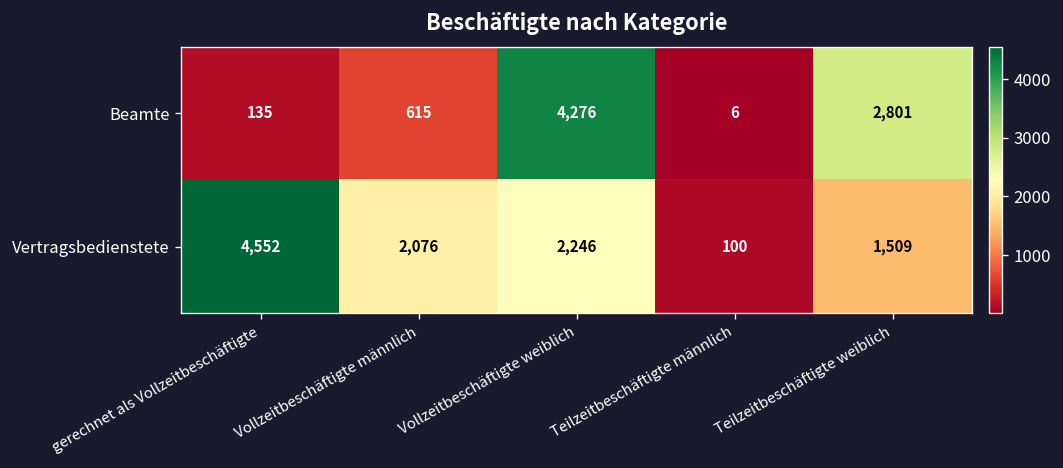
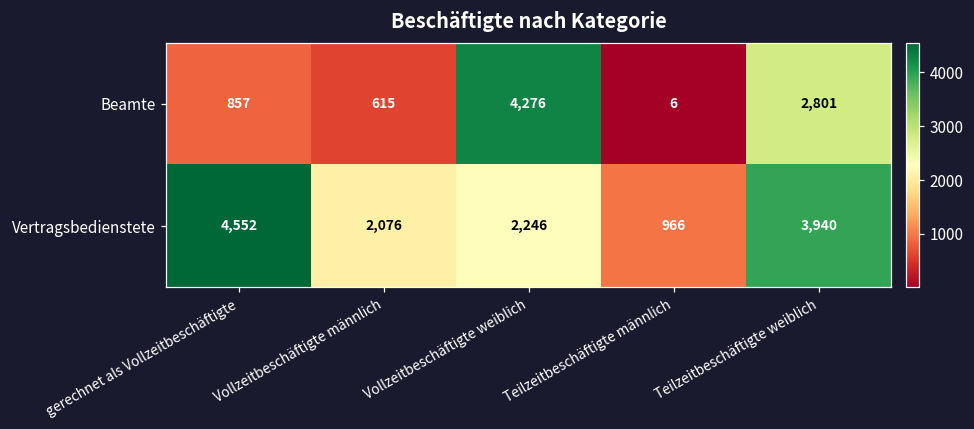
Beamte, gerechnet als Vollzeitbeschäftigte: 135 -> 857
Vertragsbedienstete, Teilzeitbeschäftigte männlich: 100 -> 966
Vertragsbedienstete, Teilzeitbeschäftigte weiblich: 1,509 -> 3,940
